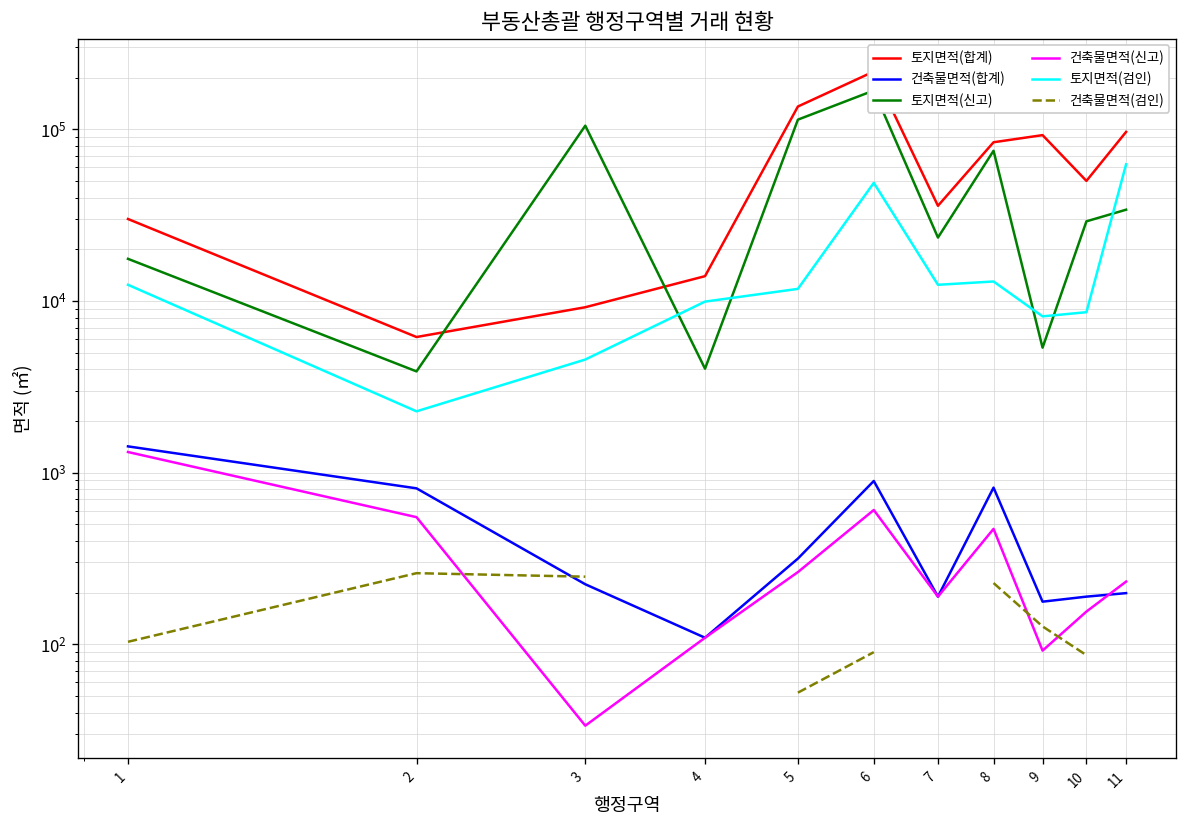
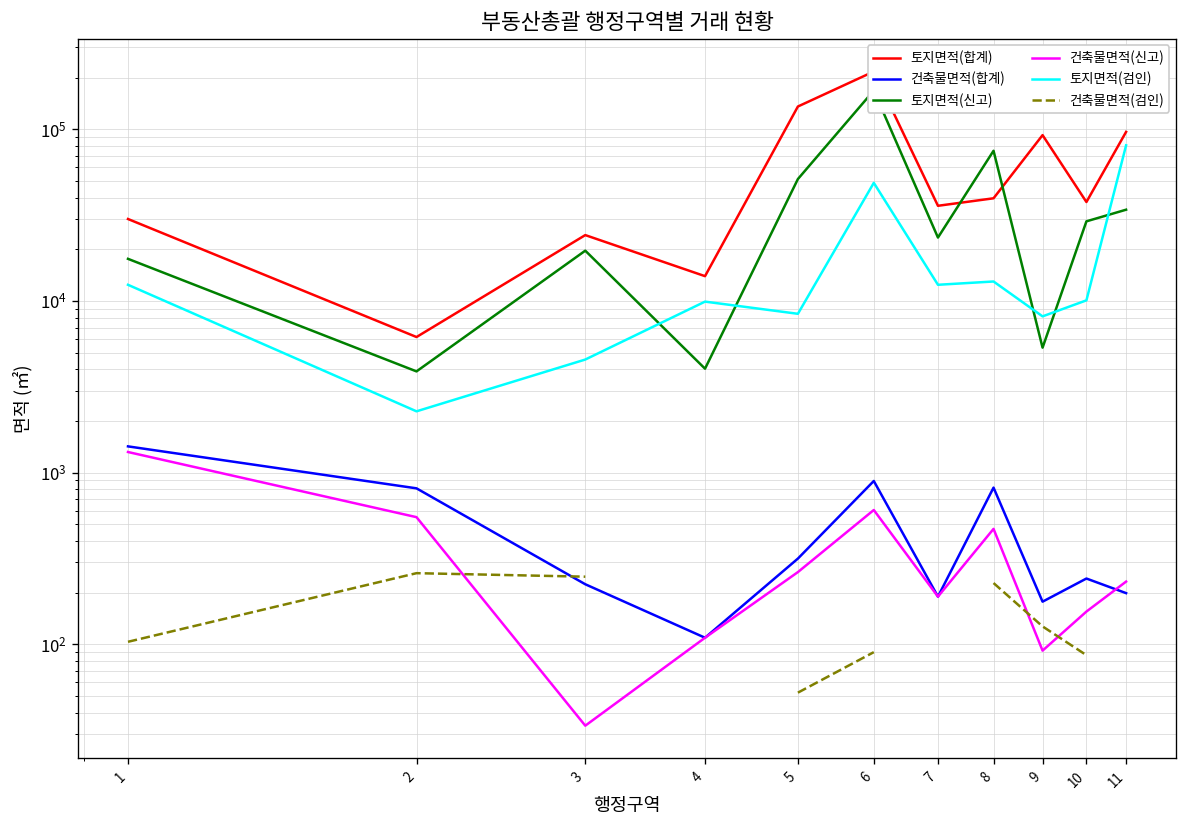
토지면적(합계), 3: 9000 -> 24000
토지면적(신고), 3: 100000 -> 20000
토지면적(신고), 5: 110000 -> 51000
토지면적(검인), 5: 12000 -> 8000
토지면적(합계), 8: 80000 -> 40000
토지면적(합계), 10: 50000 -> 38000
건축물면적(합계), 10: 190 -> 240
토지면적(검인), 10: 9000 -> 10000
토지면적(검인), 11: 60000 -> 80000
